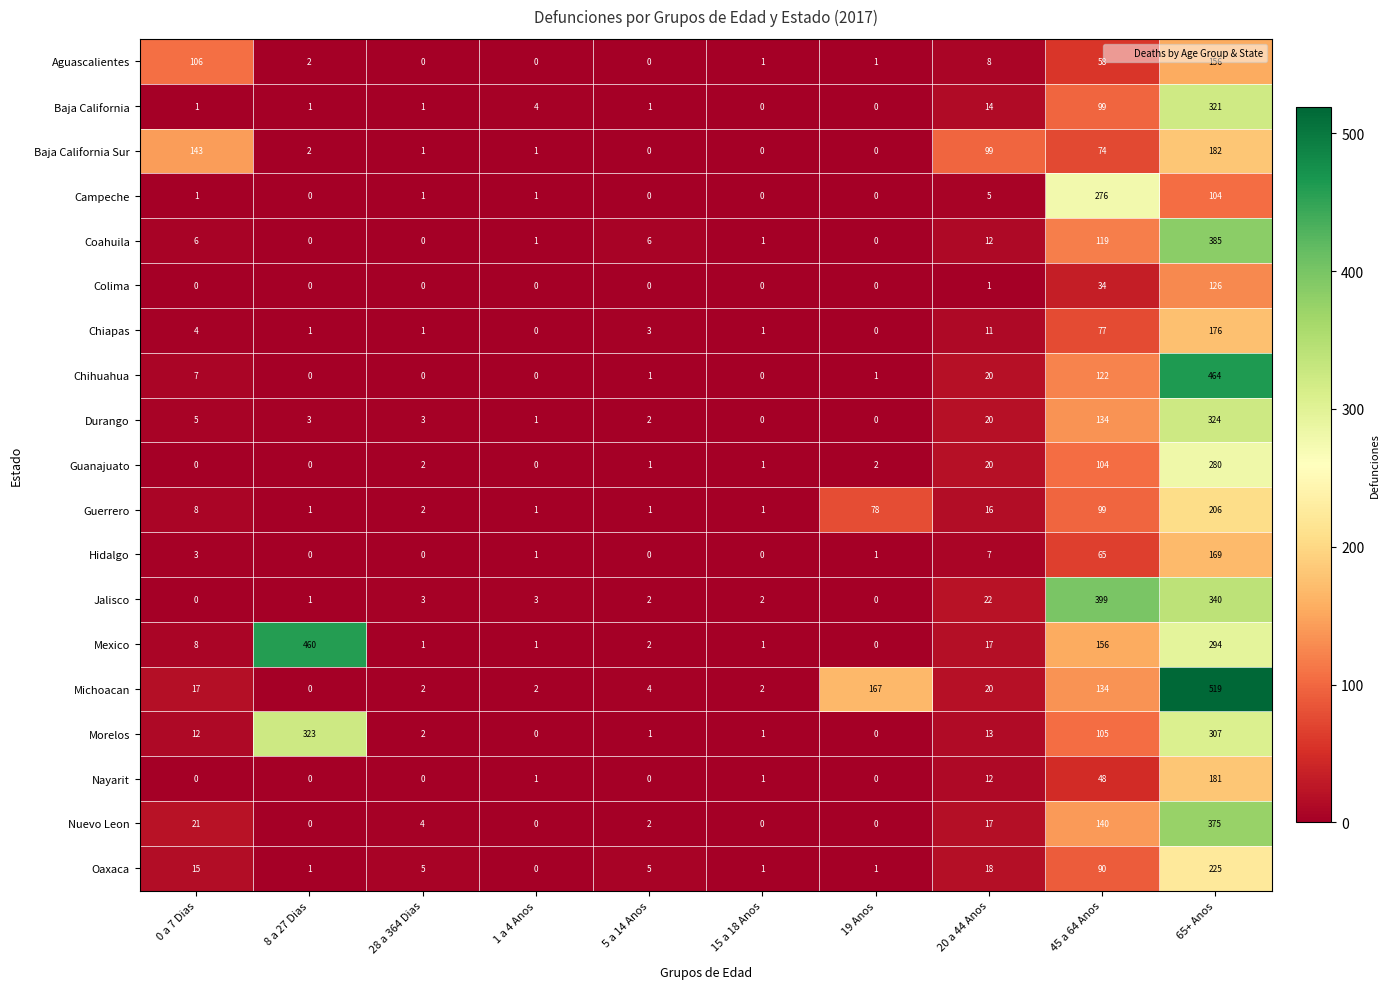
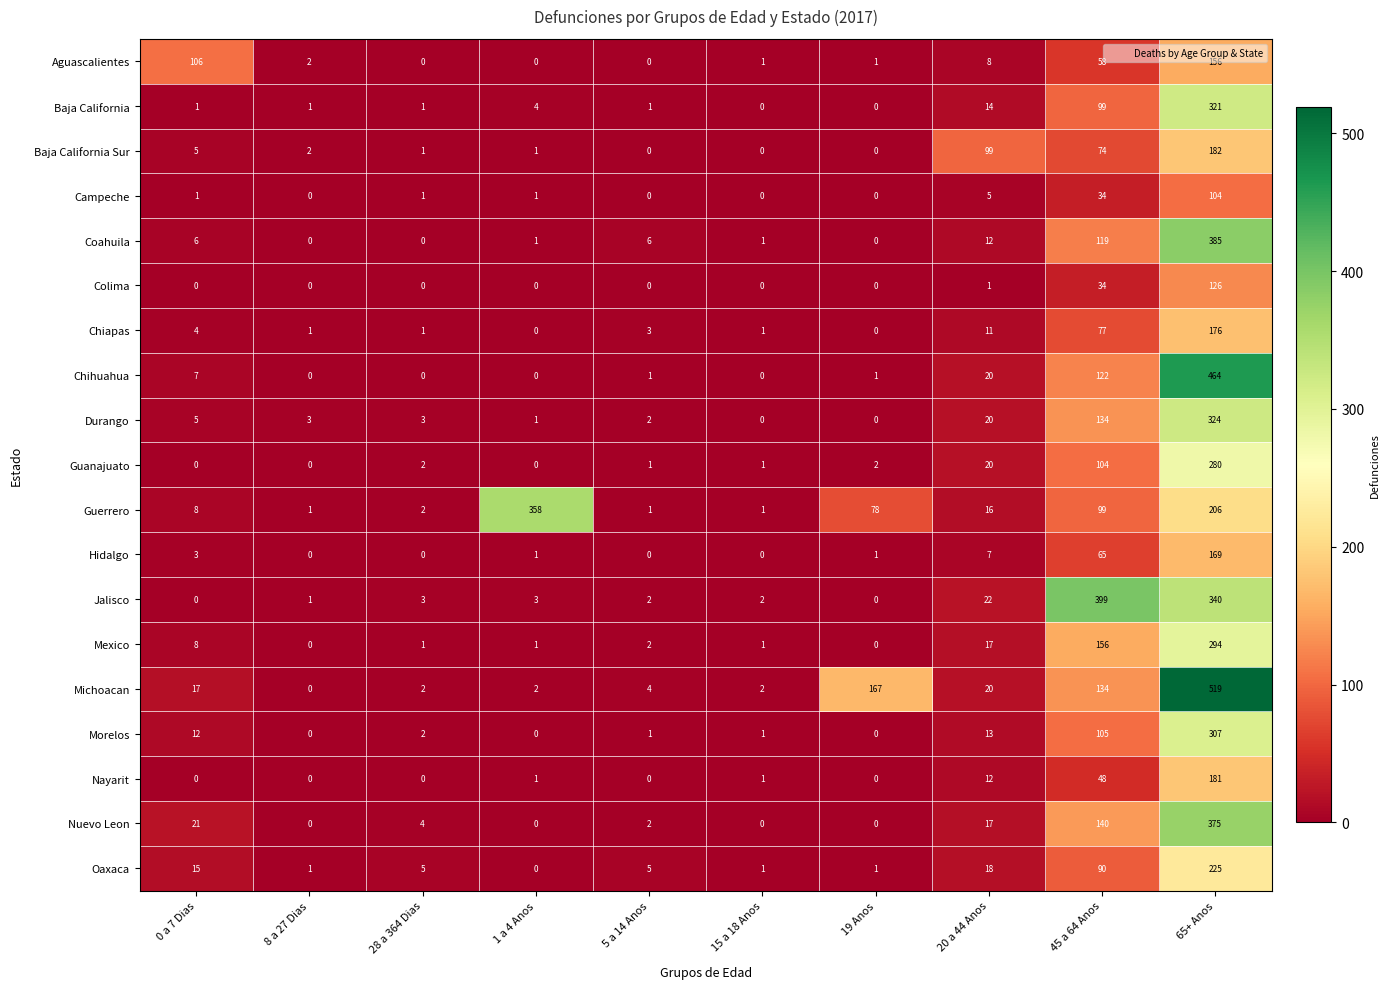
Baja California Sur, 0 a 7 Dias: 143 -> 5
Campeche, 45 a 64 Anos: 276 -> 34
Guerrero, 1 a 4 Anos: 1 -> 358
Mexico, 8 a 27 Dias: 460 -> 0
Morelos, 8 a 27 Dias: 323 -> 0
